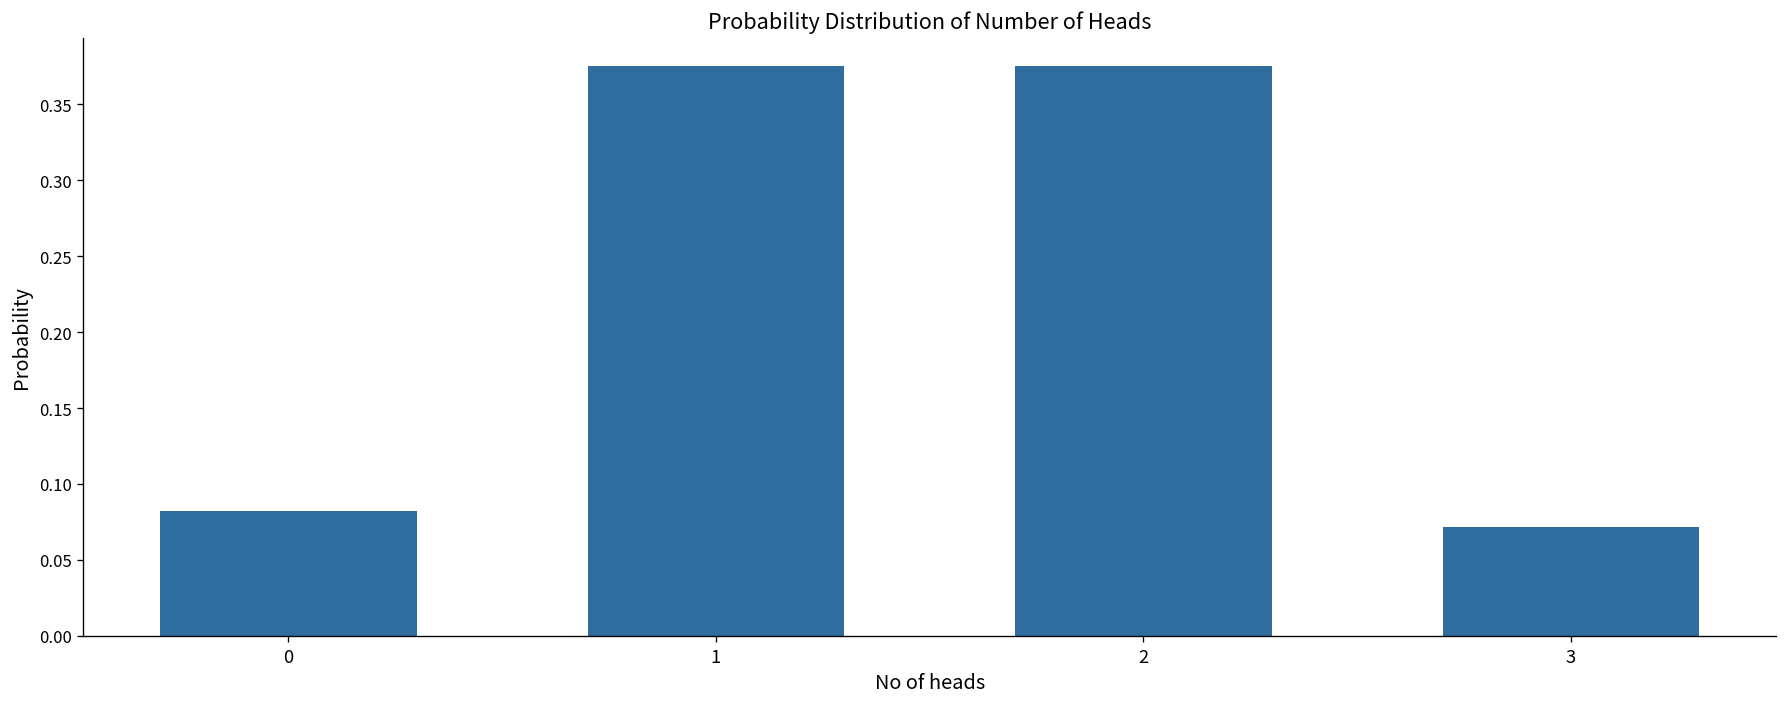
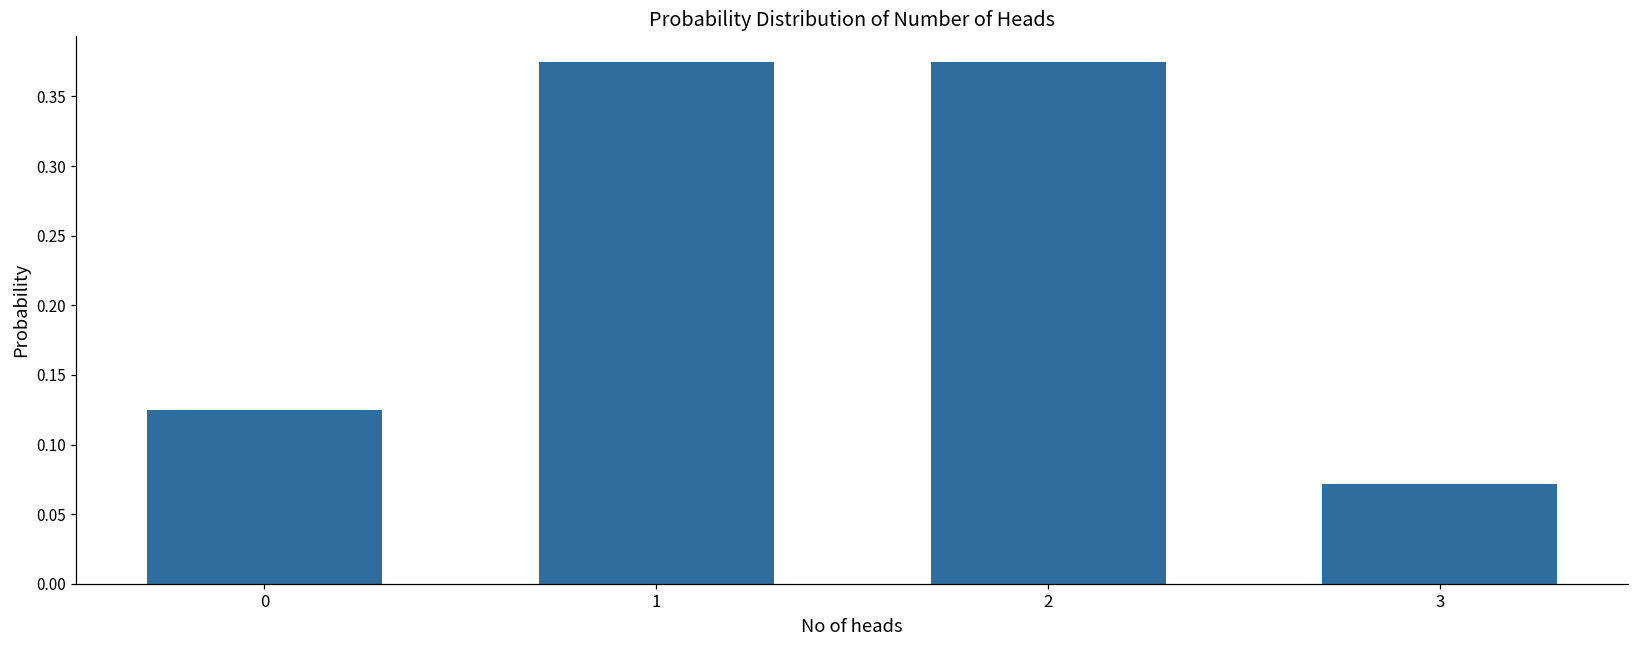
0: 0.082 -> 0.125
